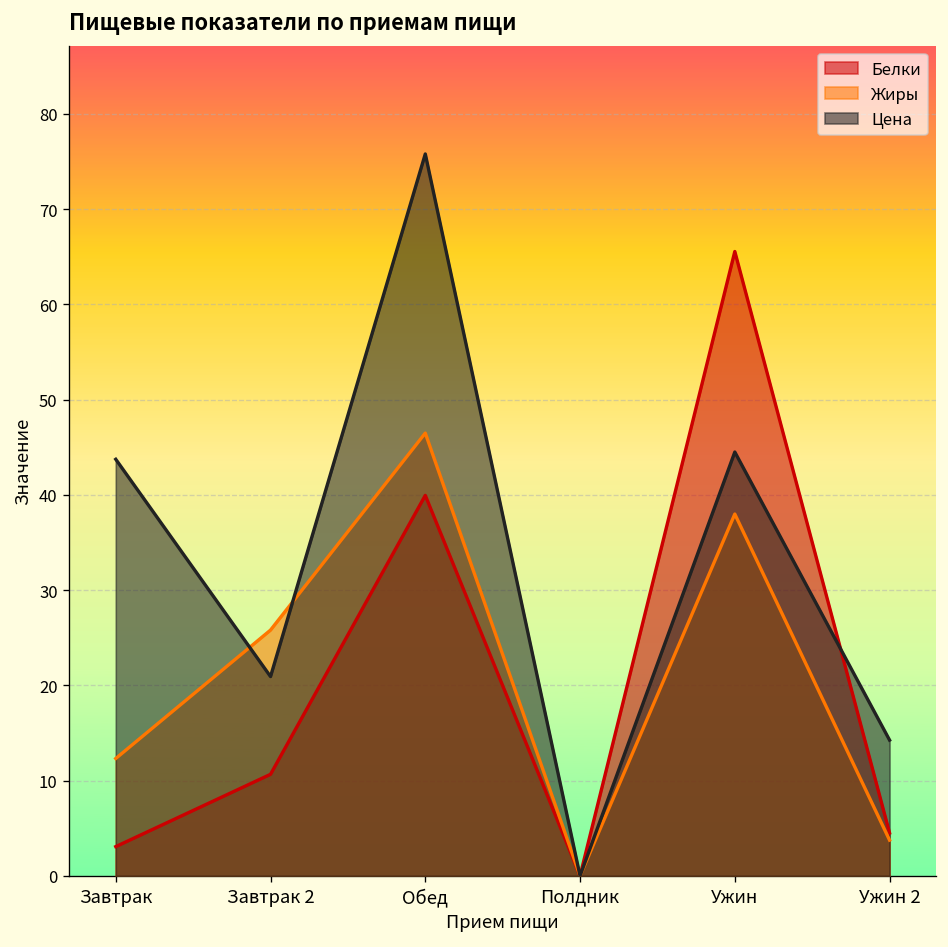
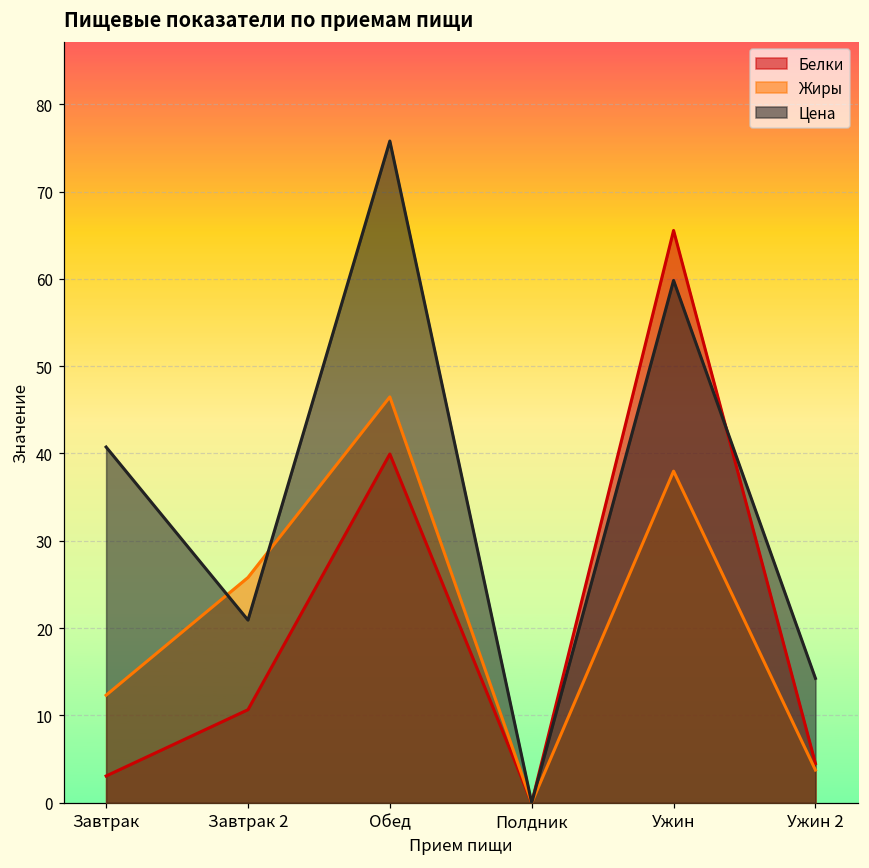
Цена, Завтрак: 44 -> 41
Цена, Ужин: 44 -> 60
